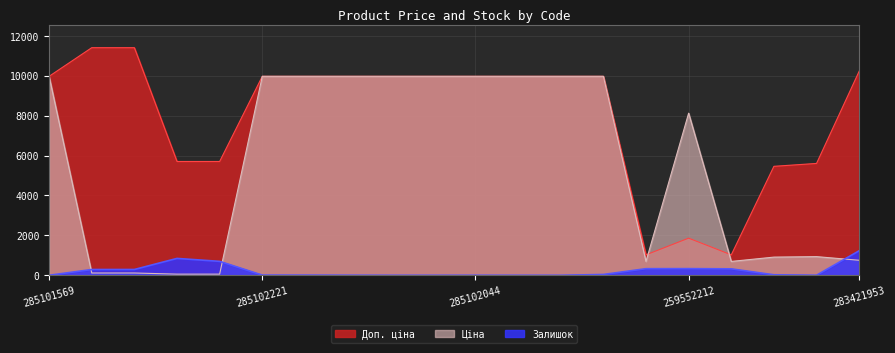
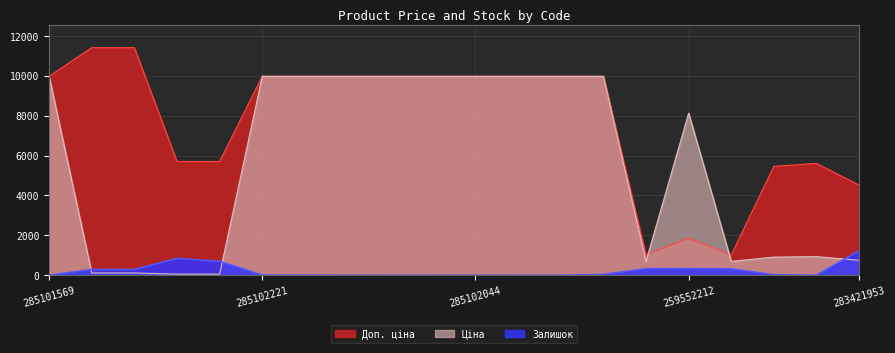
Доп. ціна, 283421953: 10200 -> 4500
